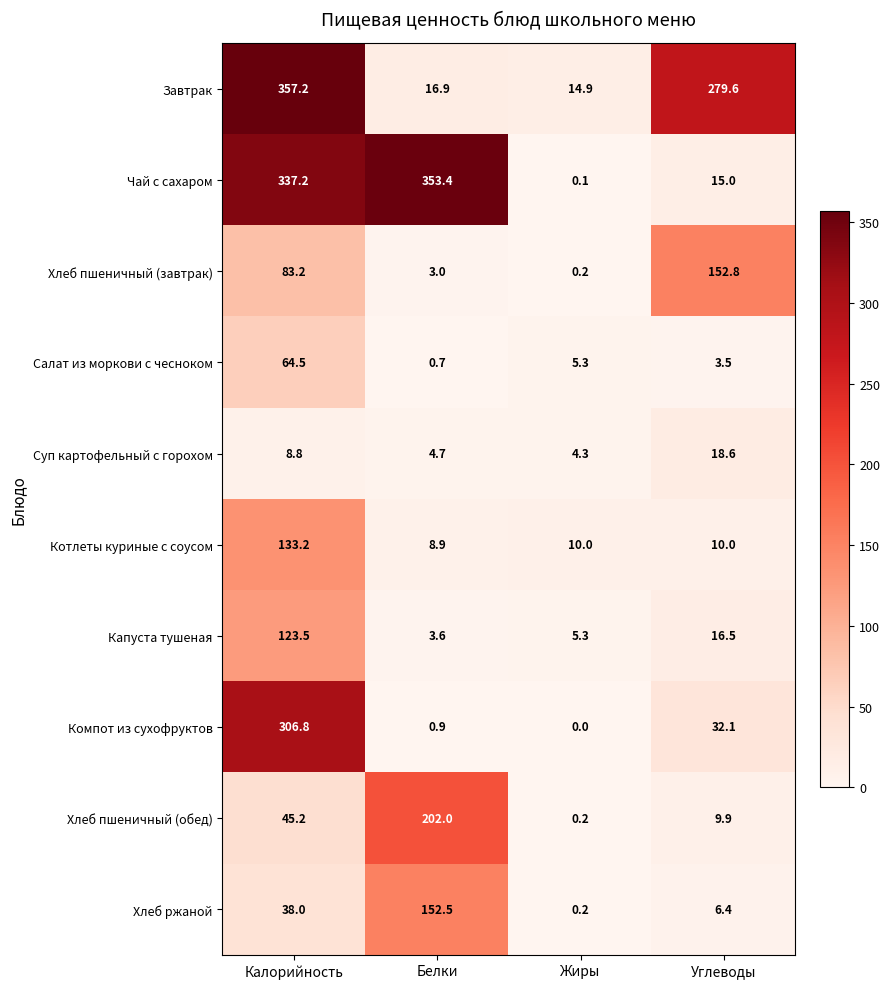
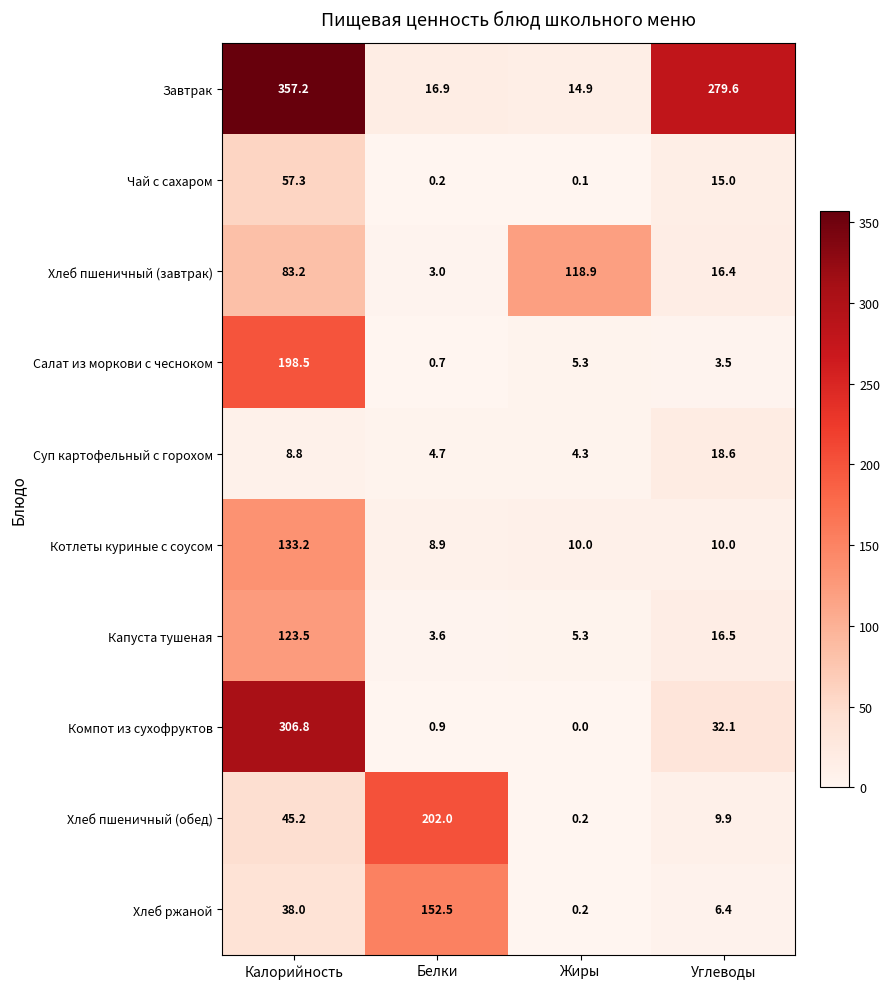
Чай с сахаром, Калорийность: 337.2 -> 57.3
Чай с сахаром, Белки: 353.4 -> 0.2
Хлеб пшеничный (завтрак), Жиры: 0.2 -> 118.9
Хлеб пшеничный (завтрак), Углеводы: 152.8 -> 16.4
Салат из моркови с чесноком, Калорийность: 64.5 -> 198.5
